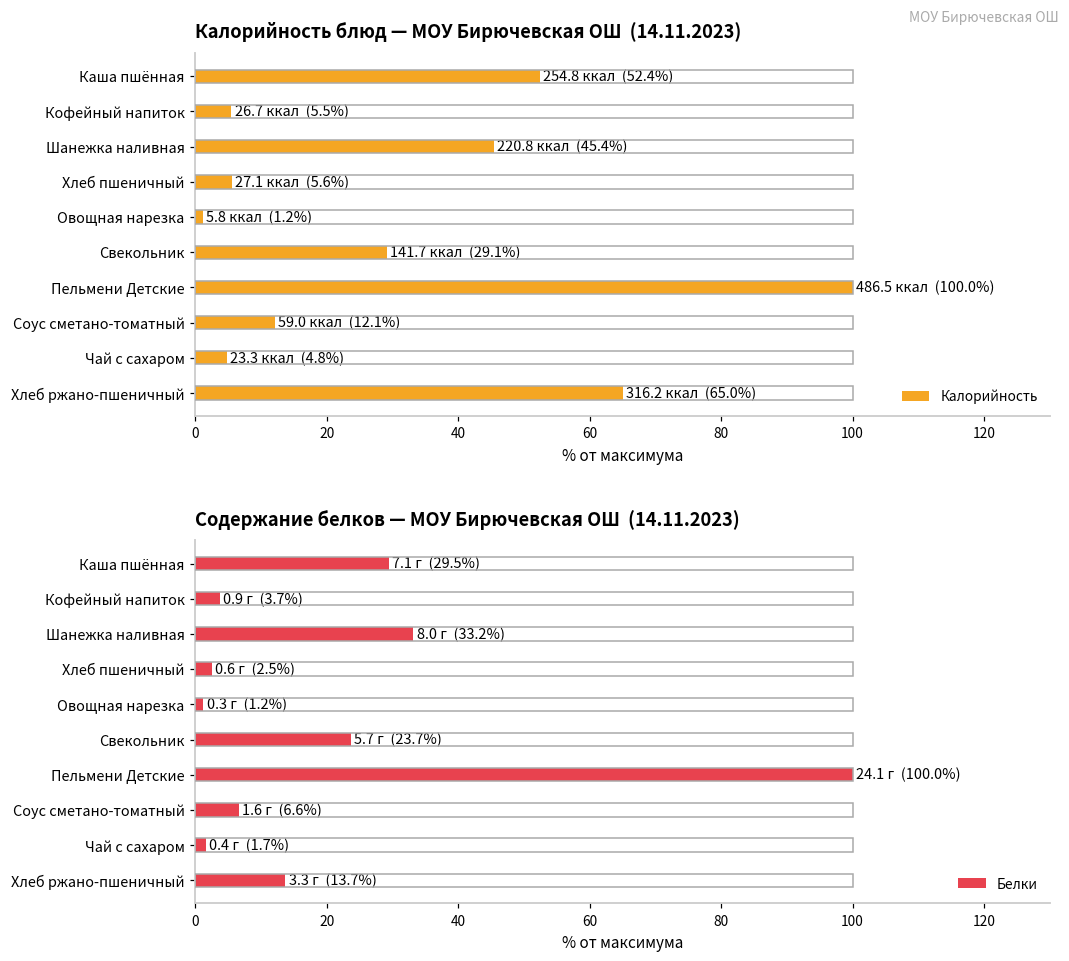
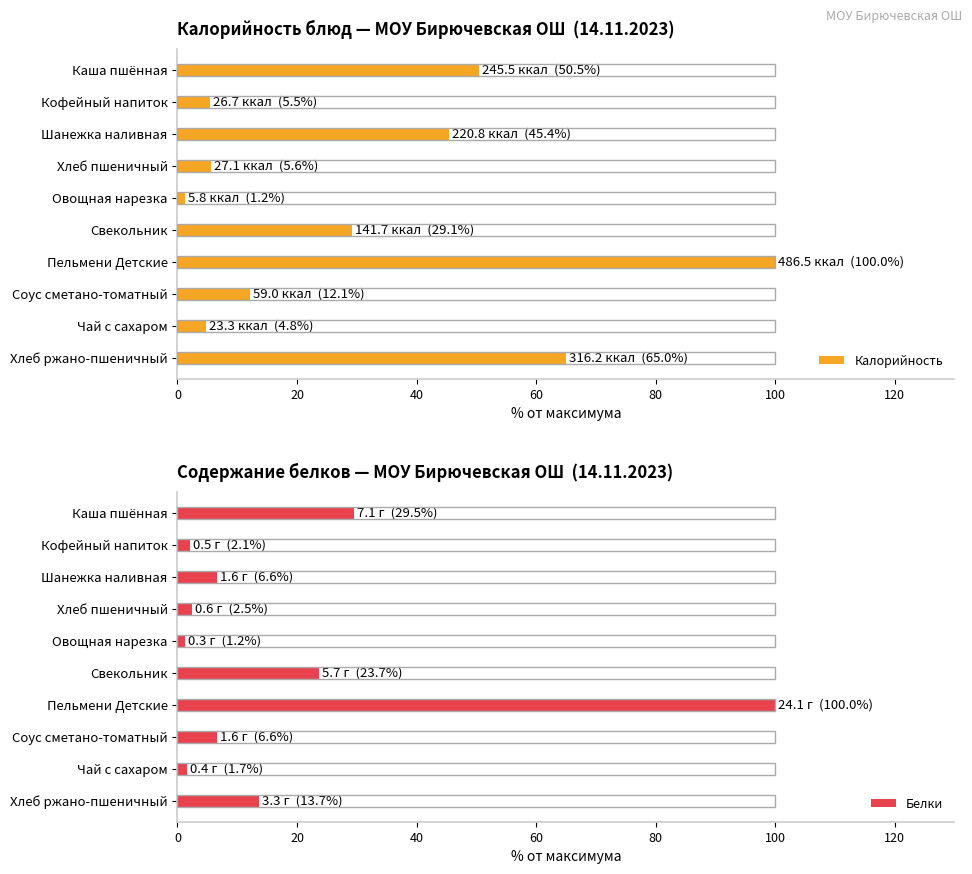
Калорийность блюд — МОУ Бирючевская ОШ (14.11.2023), Каша пшённая: 254.8 ккал (52.4%) -> 245.5 ккал (50.5%)
Содержание белков — МОУ Бирючевская ОШ (14.11.2023), Кофейный напиток: 0.9 г (3.7%) -> 0.5 г (2.1%)
Содержание белков — МОУ Бирючевская ОШ (14.11.2023), Шанежка наливная: 8.0 г (33.2%) -> 1.6 г (6.6%)
